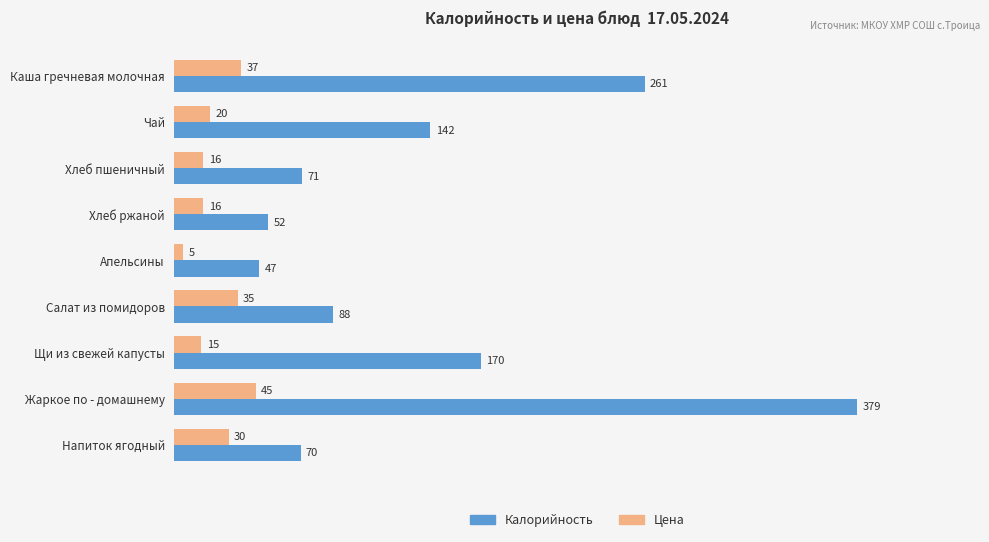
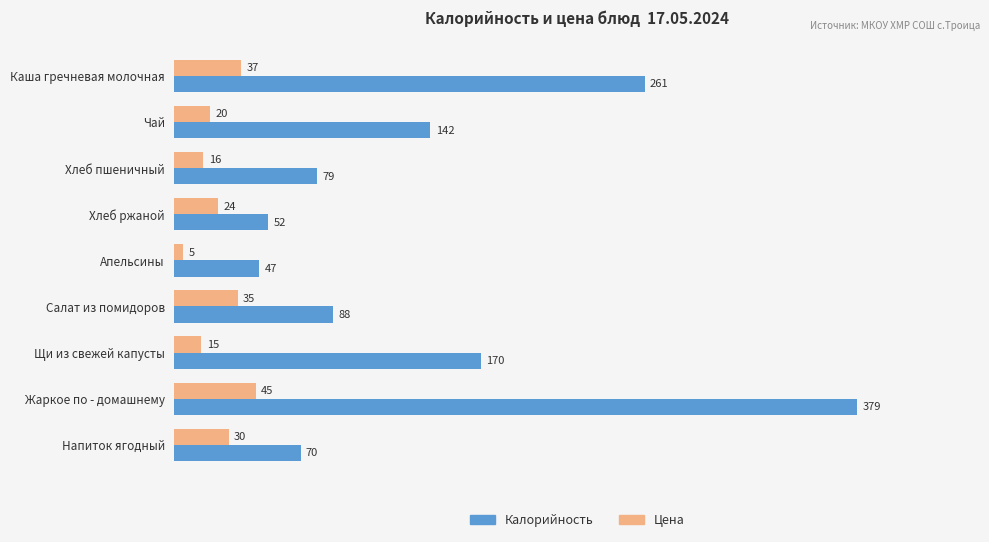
Калорийность, Хлеб пшеничный: 71 -> 79
Цена, Хлеб ржаной: 16 -> 24
